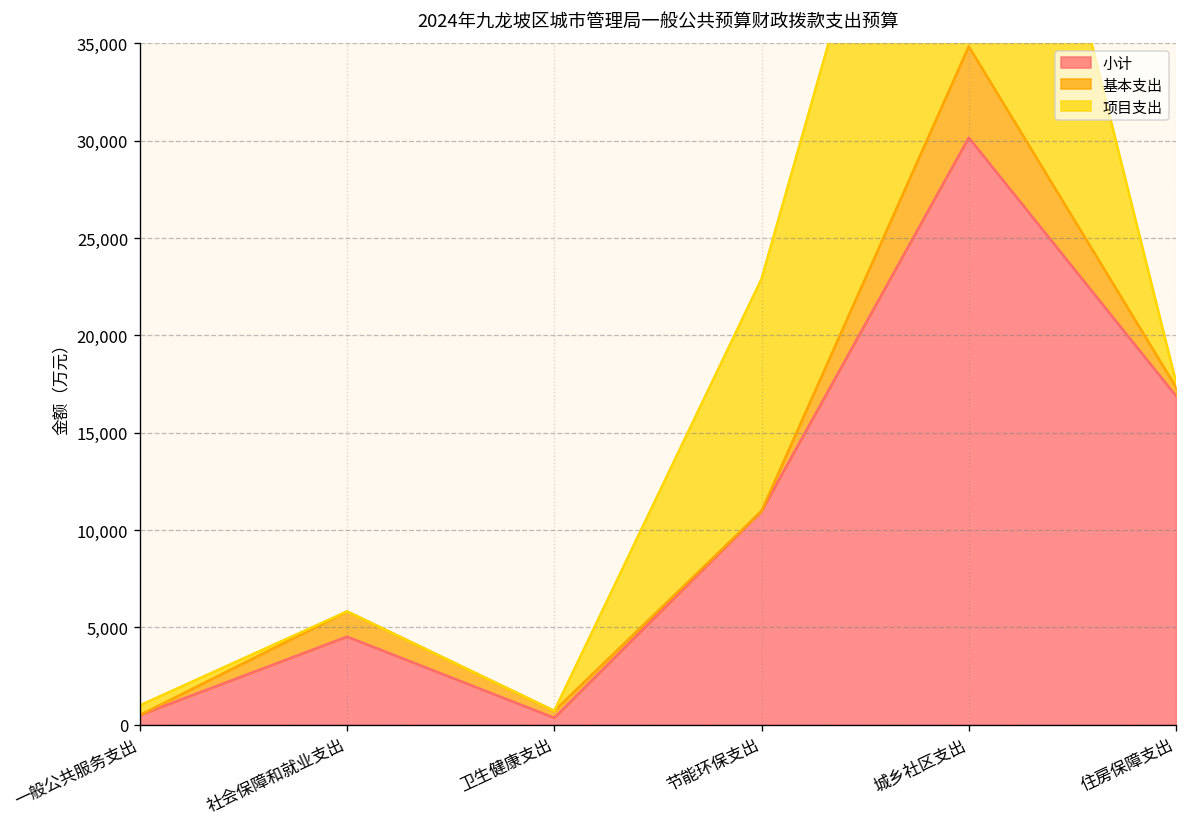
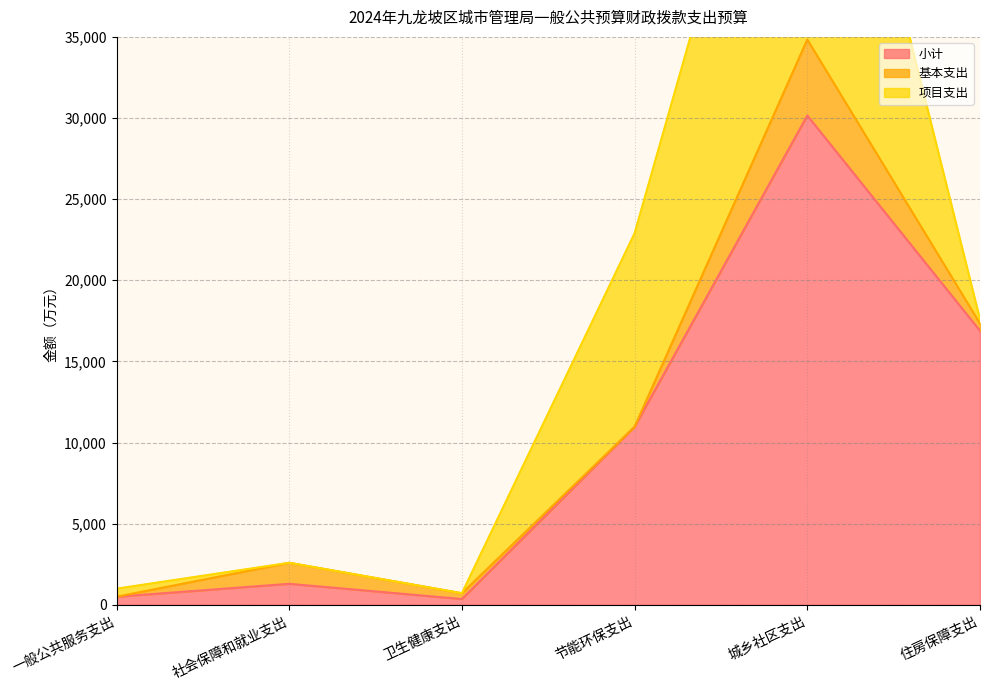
小计, 社会保障和就业支出: 4,500 -> 1,300
